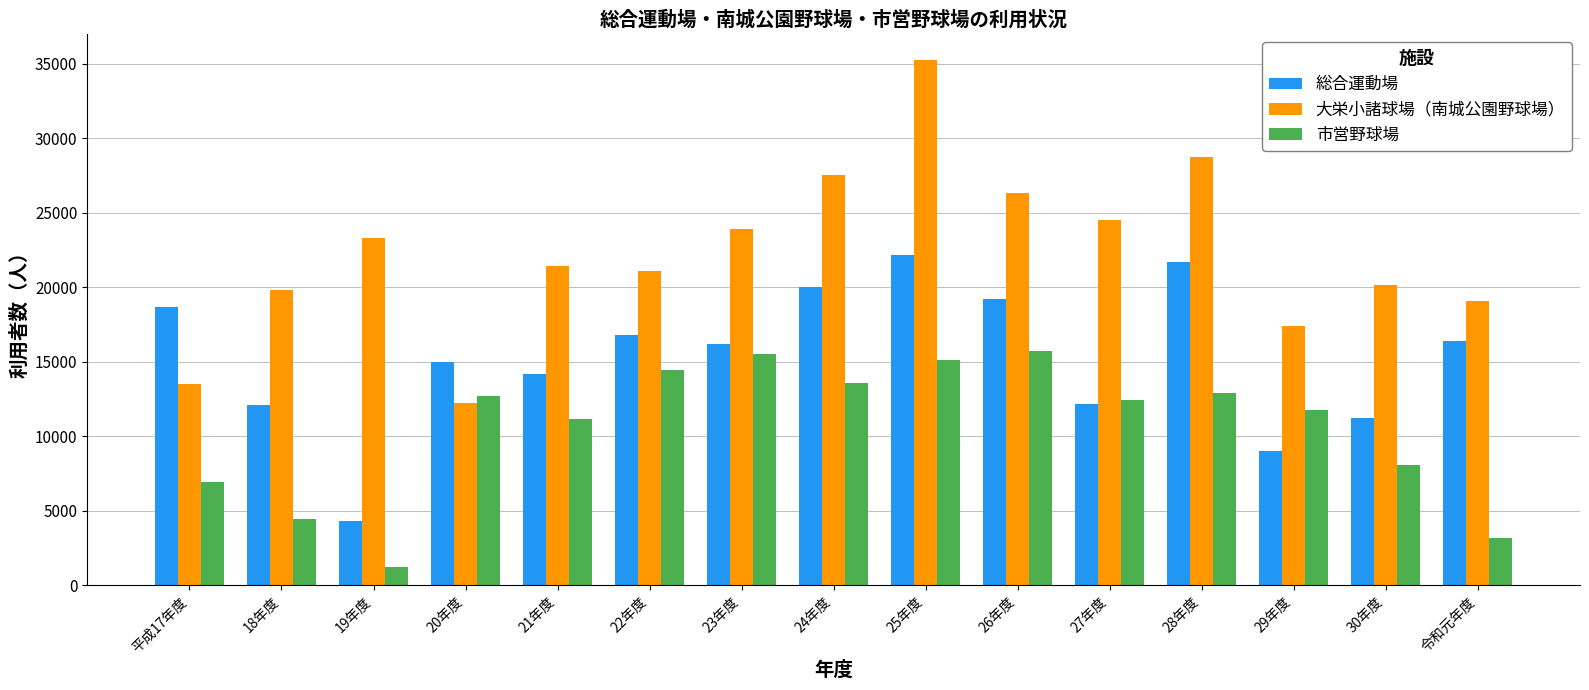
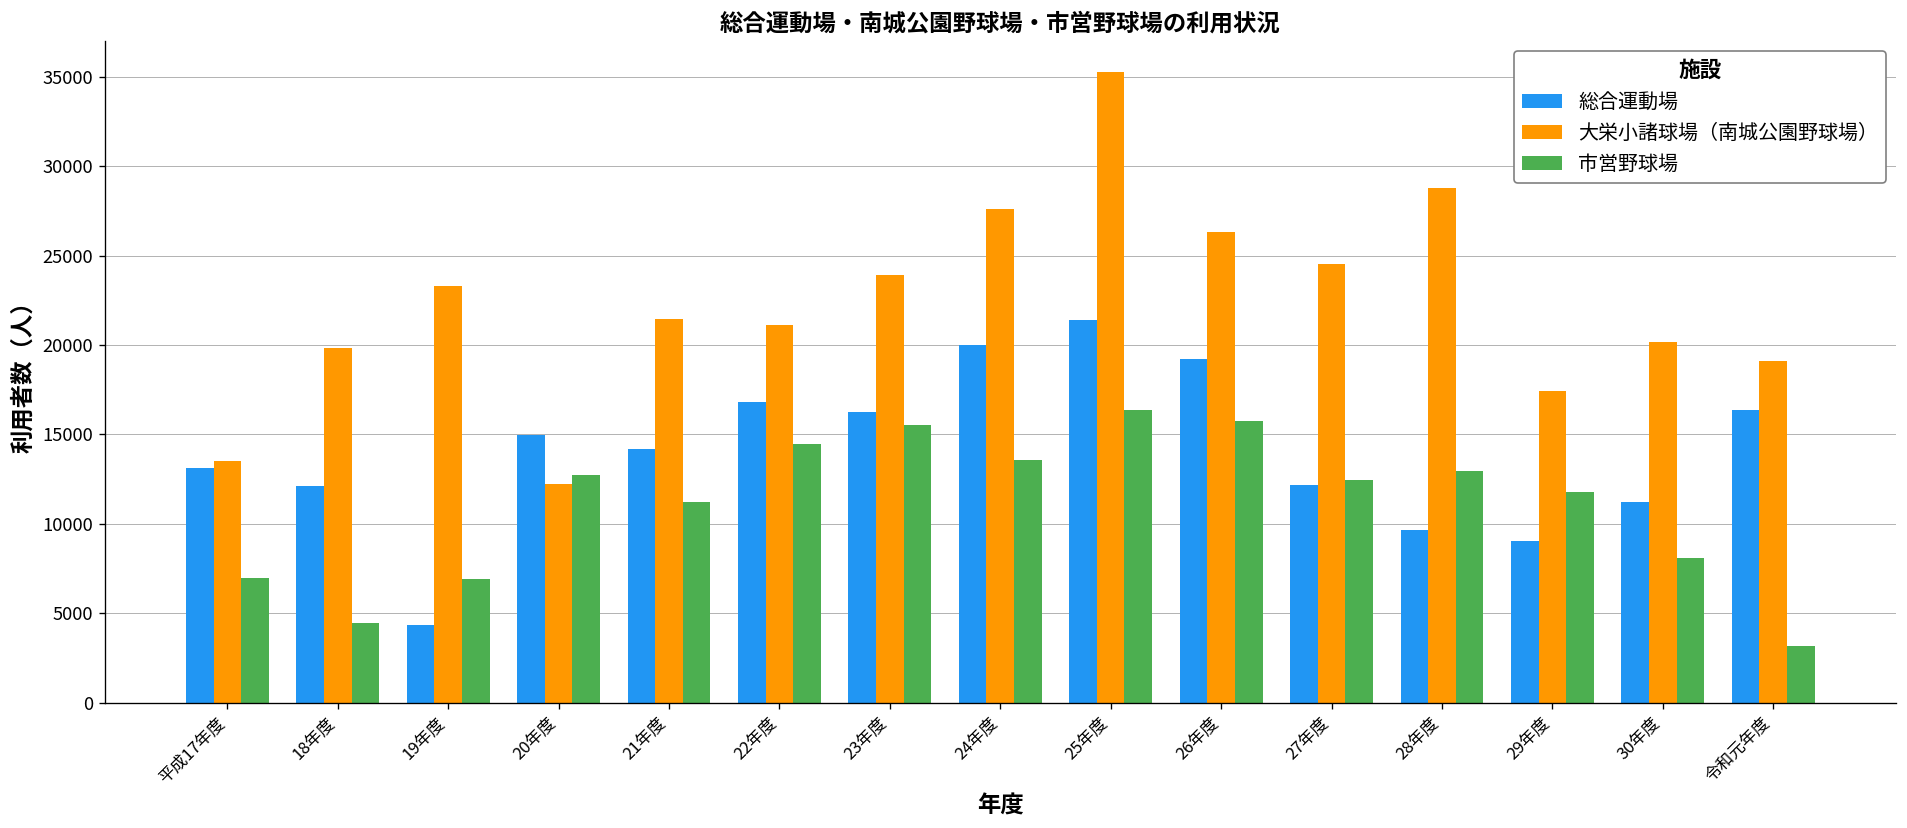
総合運動場, 平成17年度: 18700 -> 13100
市営野球場, 19年度: 1300 -> 6900
総合運動場, 25年度: 22200 -> 21400
市営野球場, 25年度: 15100 -> 16400
総合運動場, 28年度: 21700 -> 9700
